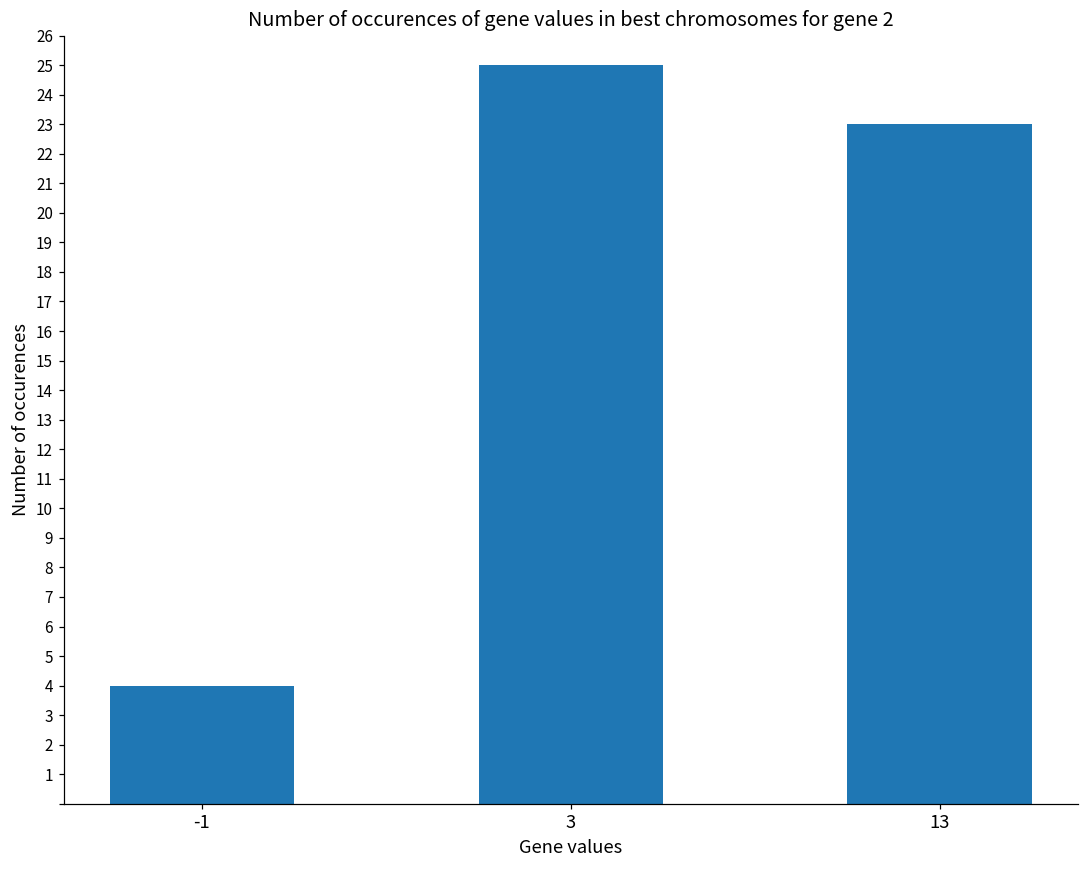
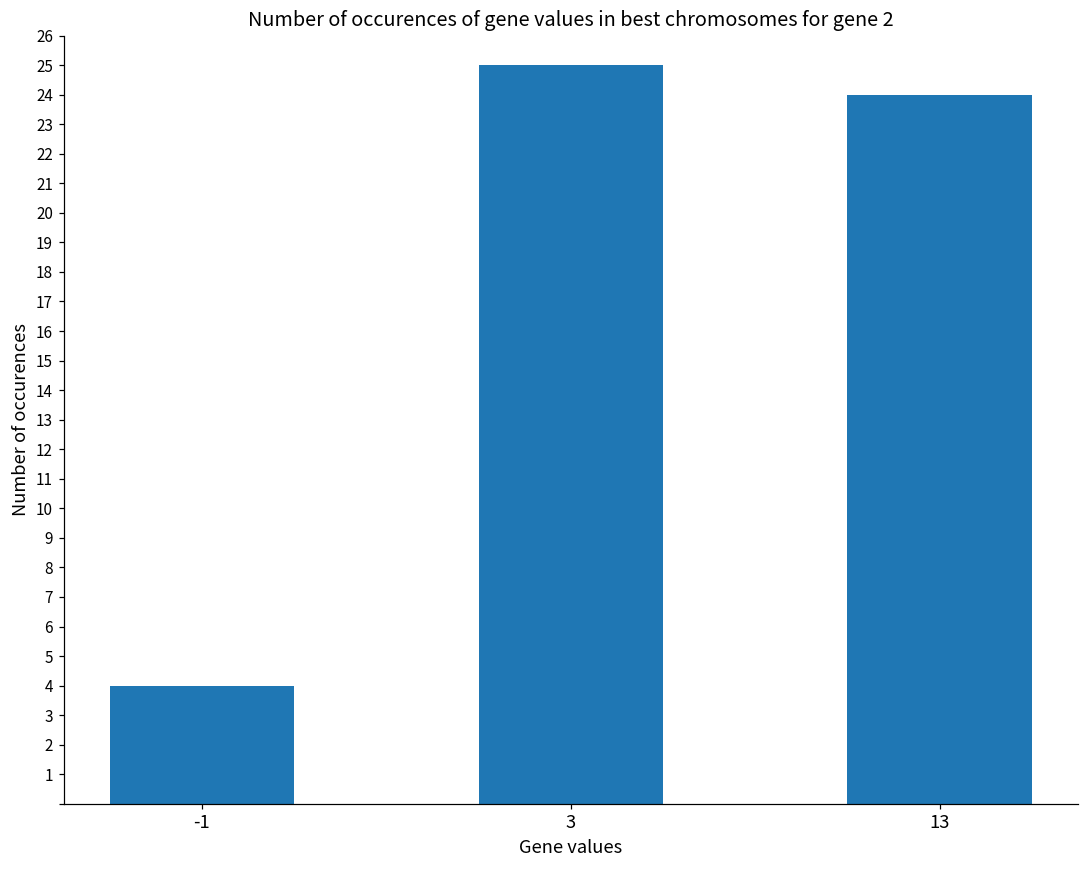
13: 23 -> 24
